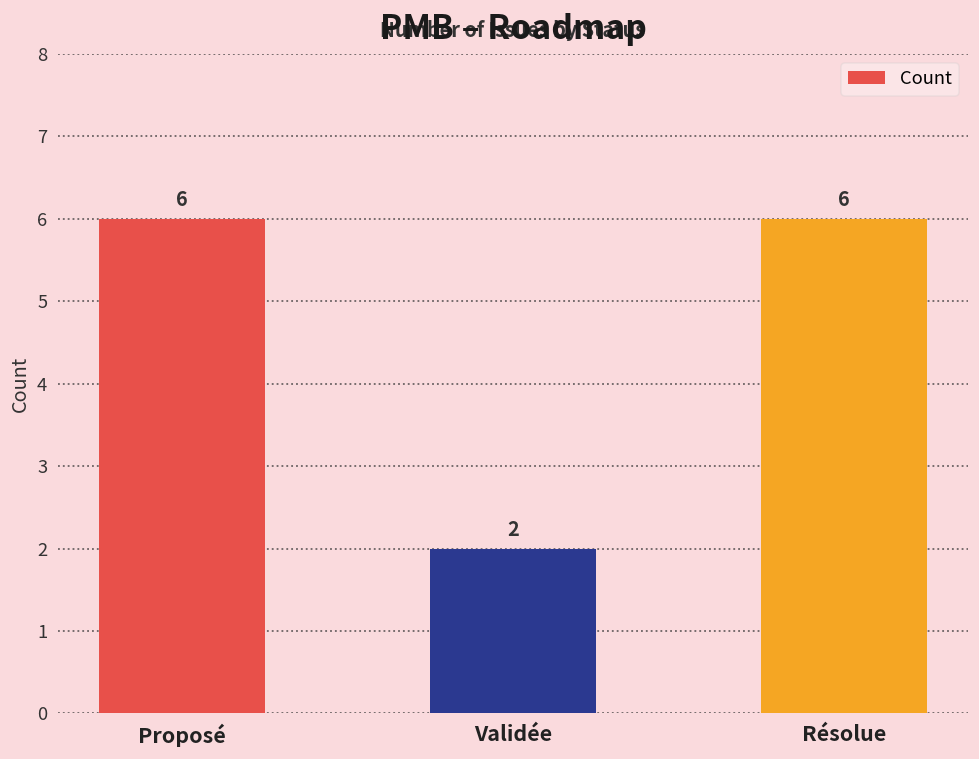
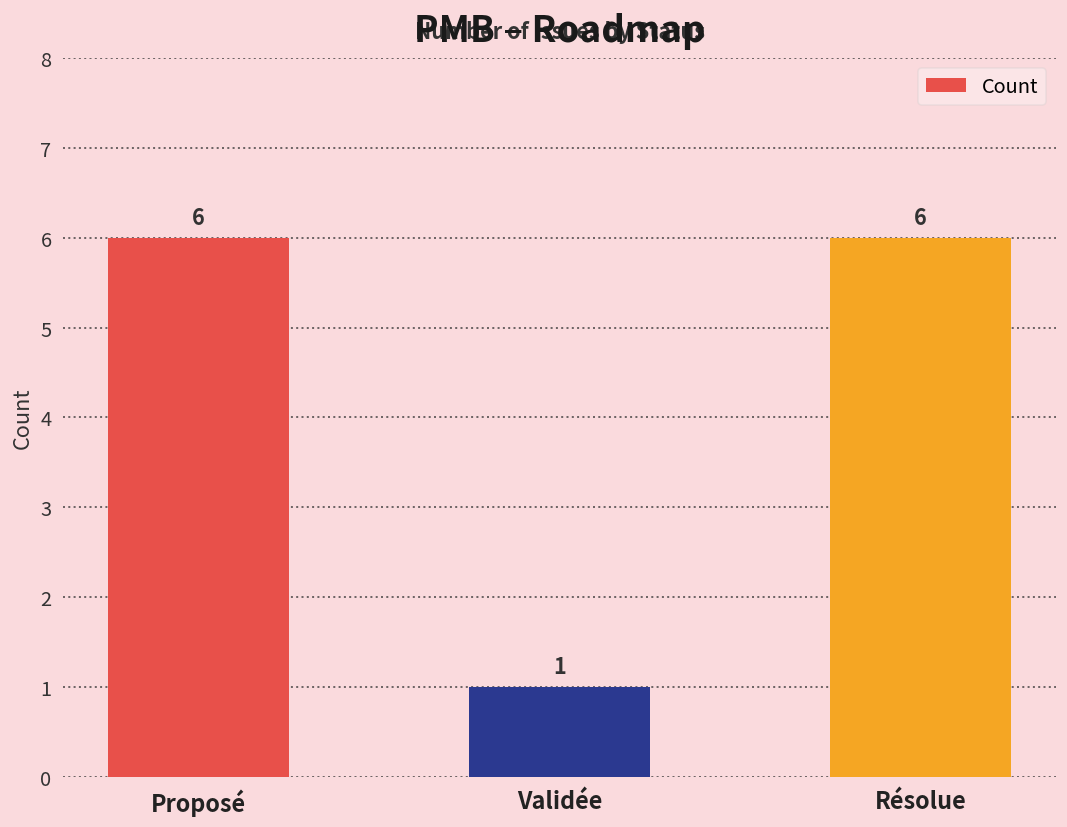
Validée: 2 -> 1
